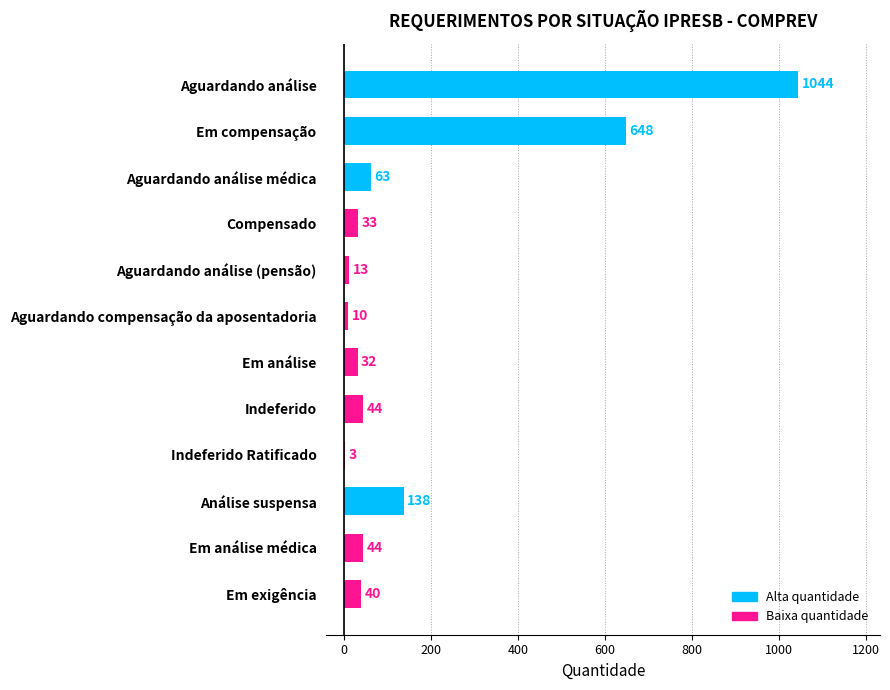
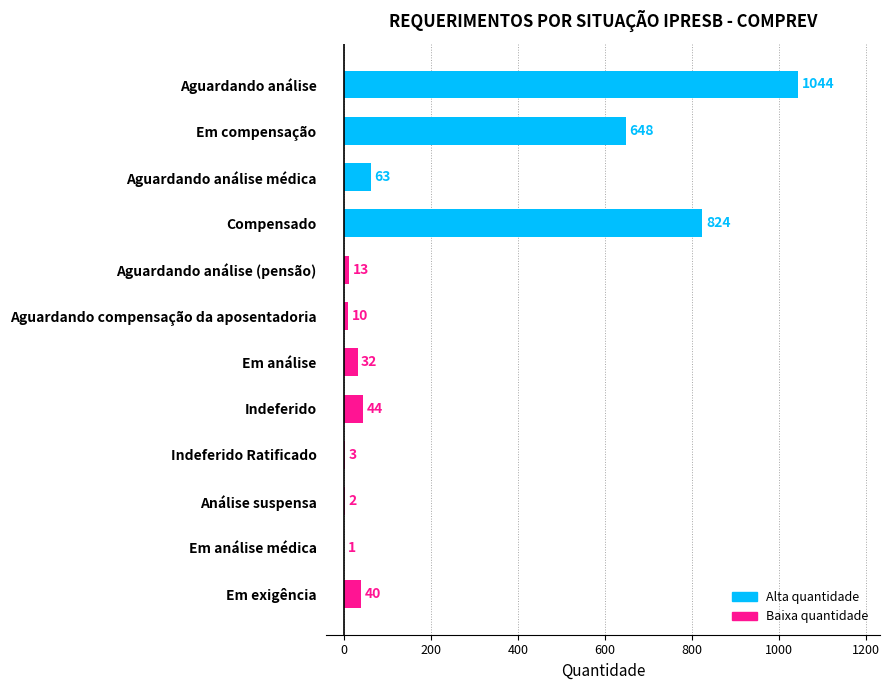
Compensado: 33 -> 824
Análise suspensa: 138 -> 2
Em análise médica: 44 -> 1
